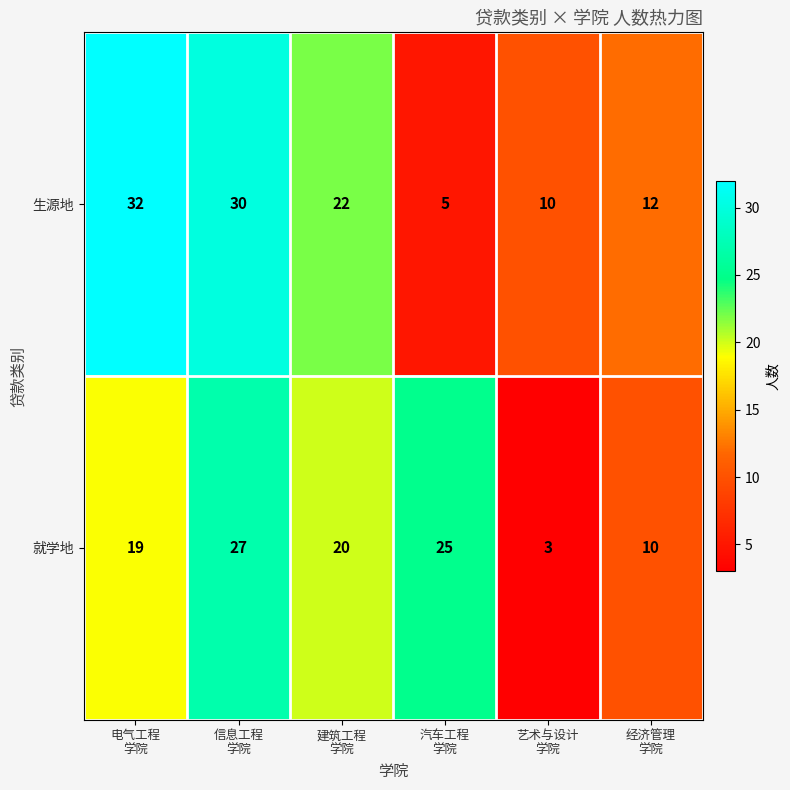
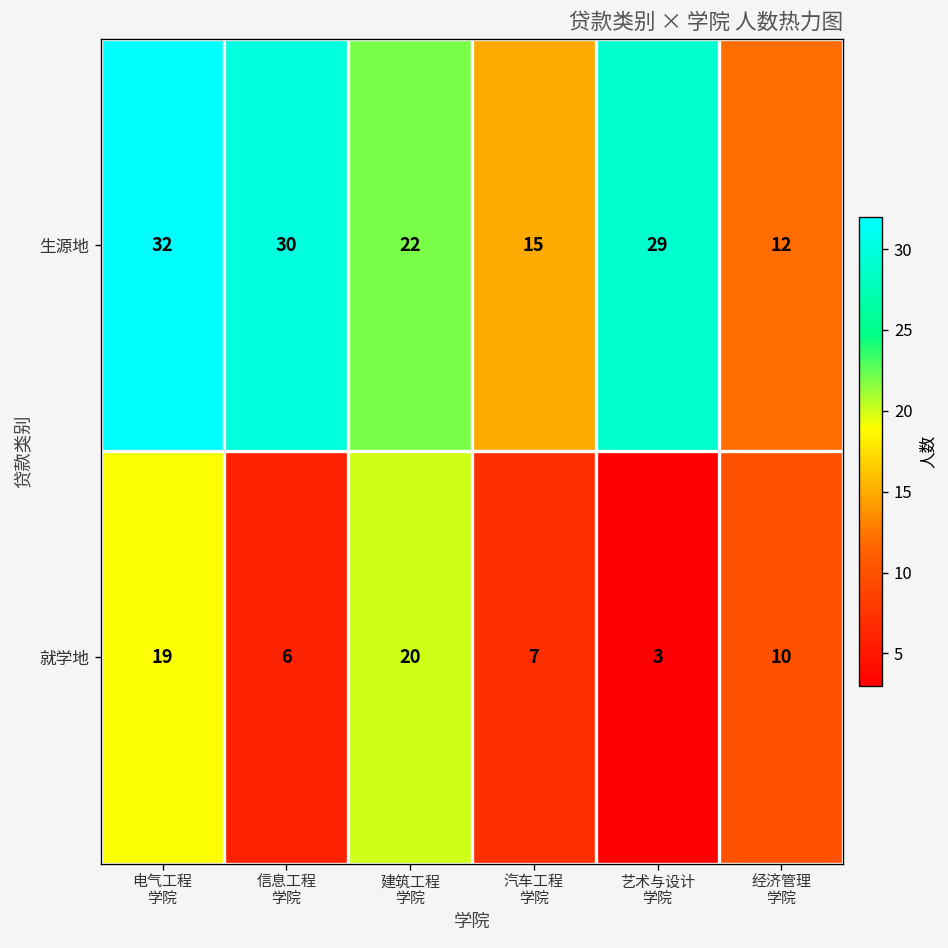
生源地, 汽车工程 学院: 5 -> 15
生源地, 艺术与设计 学院: 10 -> 29
就学地, 信息工程 学院: 27 -> 6
就学地, 汽车工程 学院: 25 -> 7
